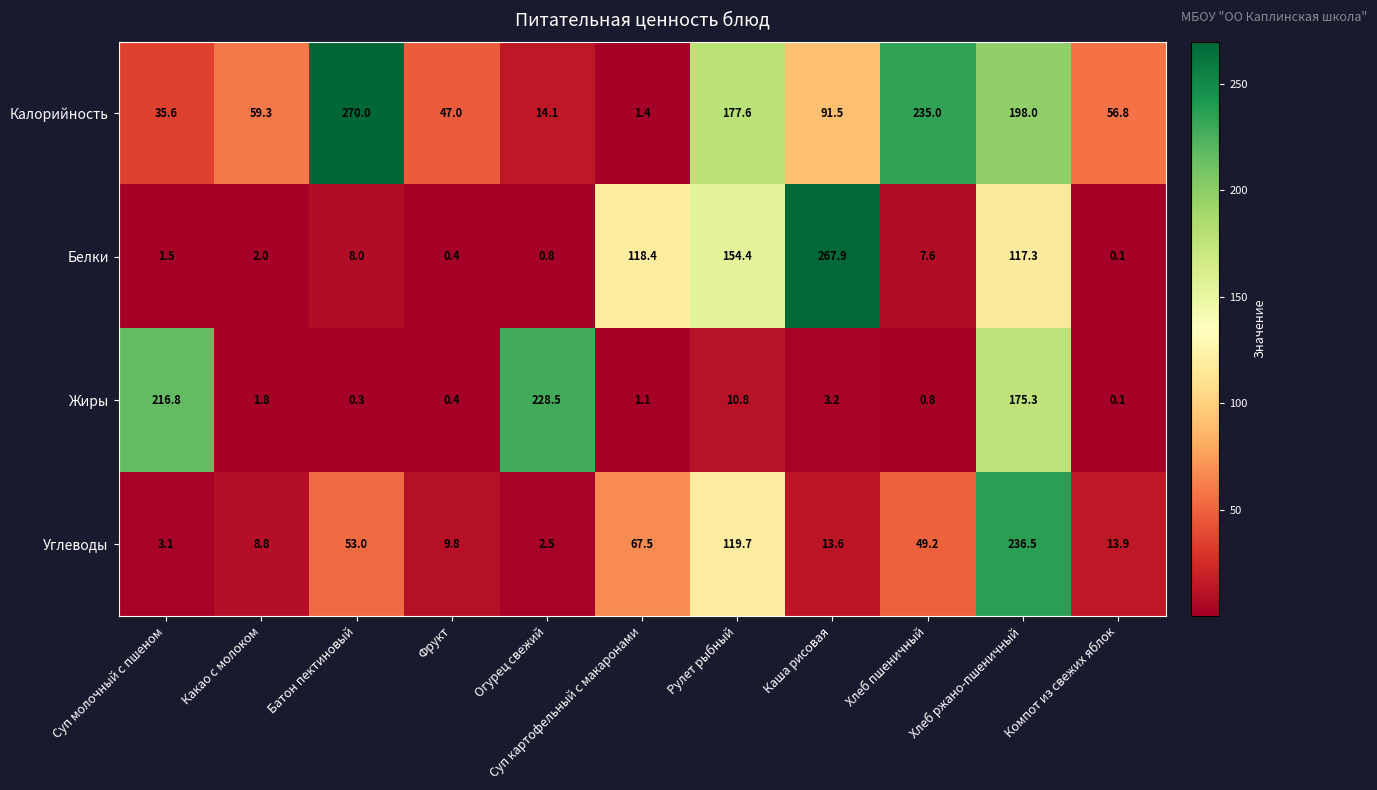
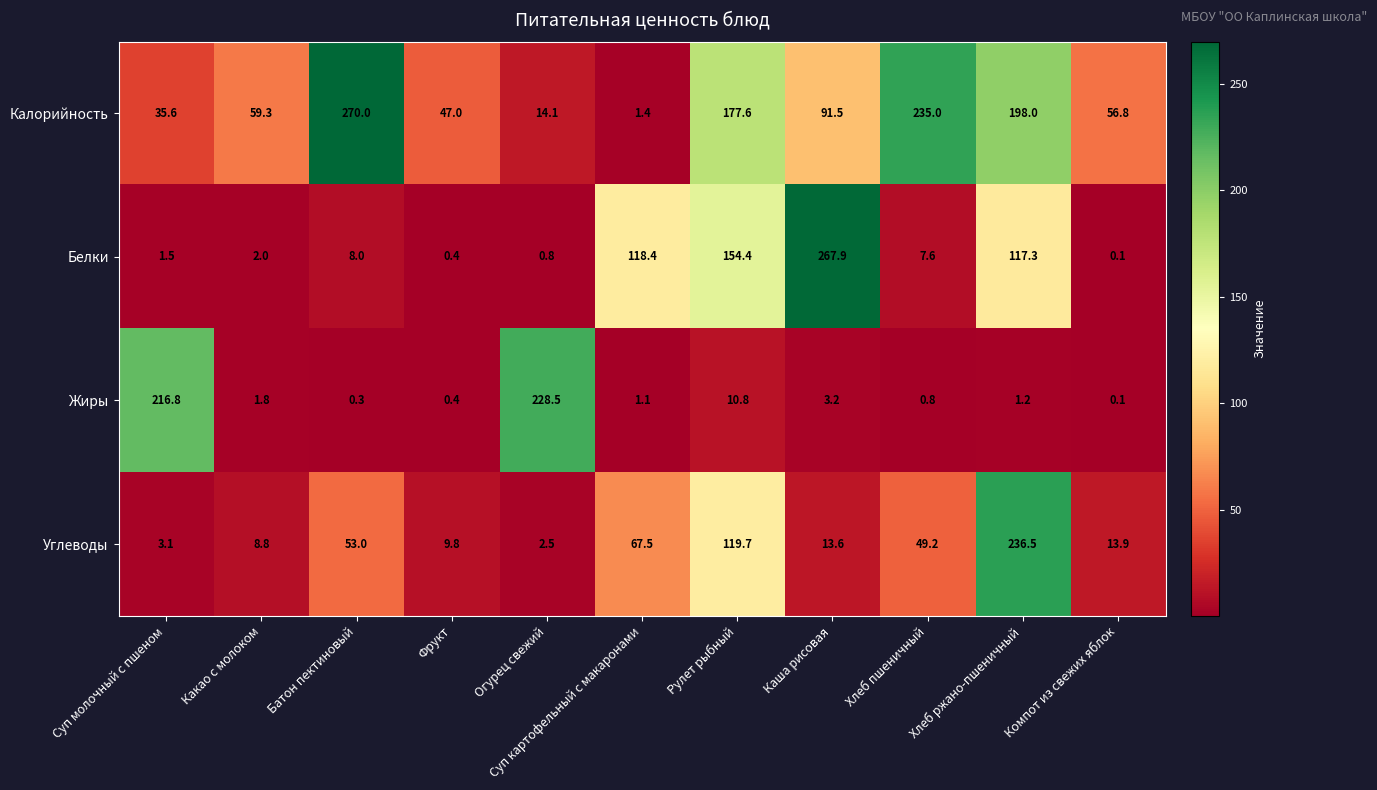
Жиры, Хлеб ржано-пшеничный: 175.3 -> 1.2
